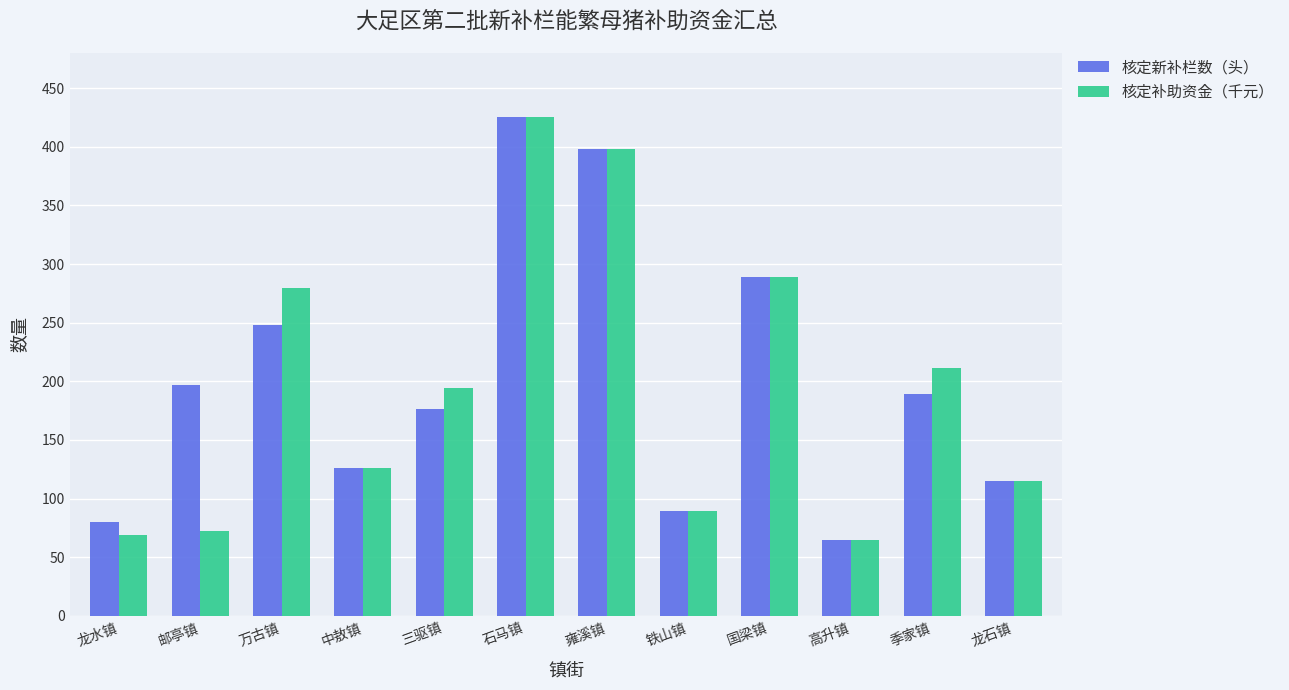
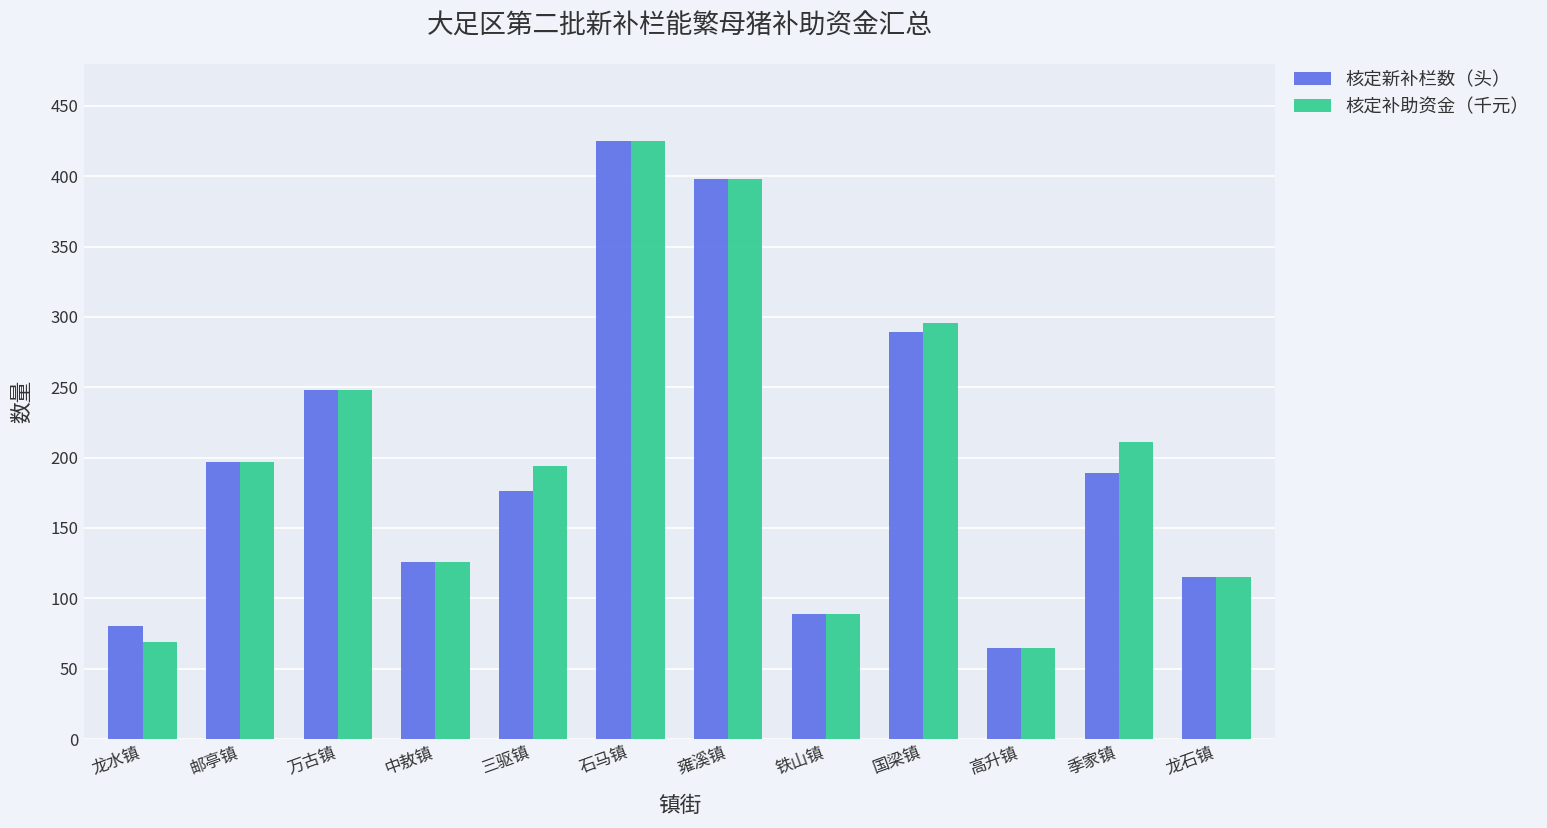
核定补助资金（千元）, 邮亭镇: 72 -> 197
核定补助资金（千元）, 万古镇: 280 -> 248
核定补助资金（千元）, 国梁镇: 289 -> 296
